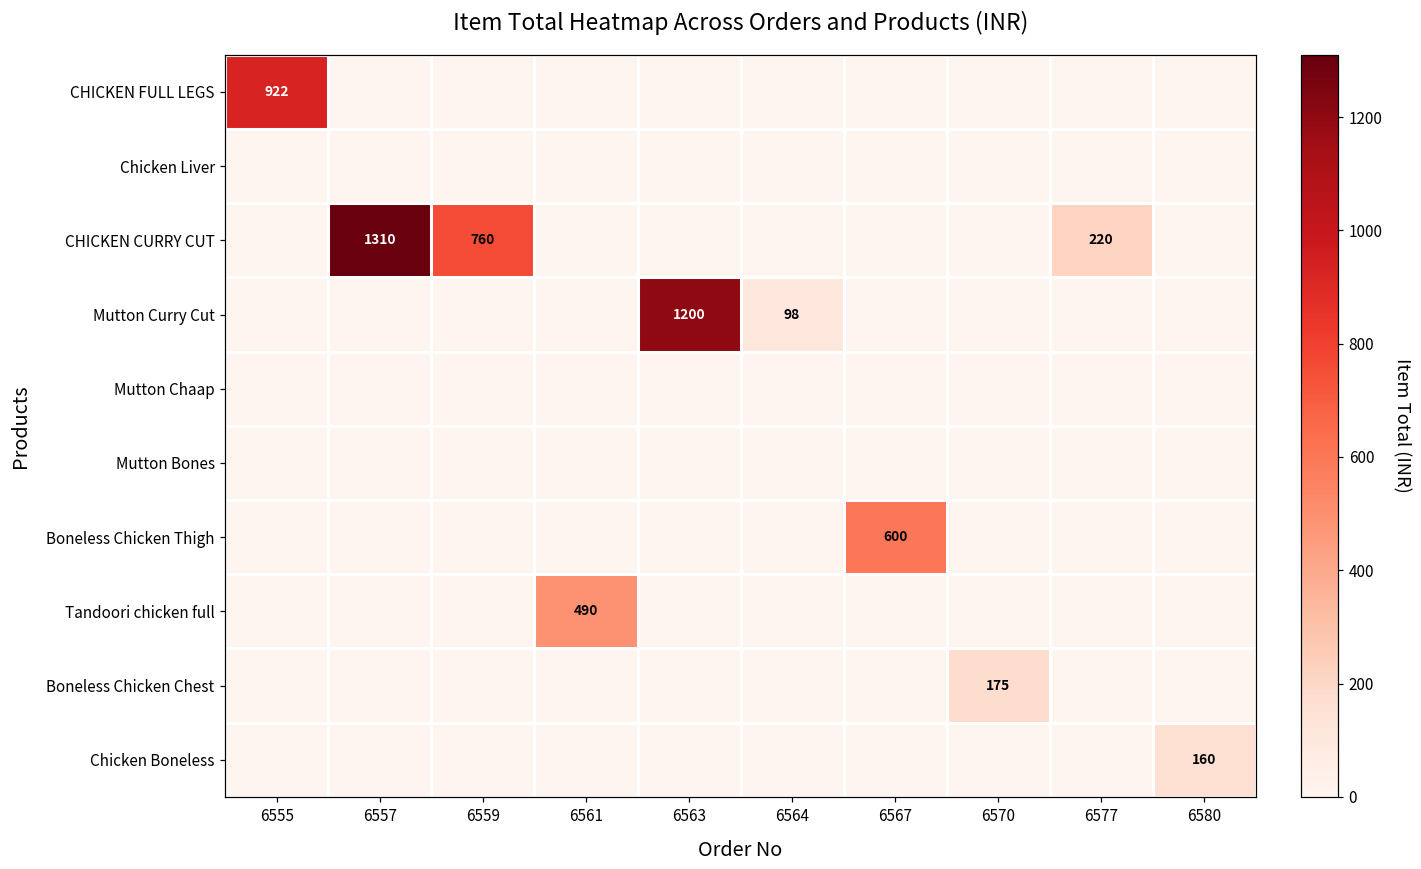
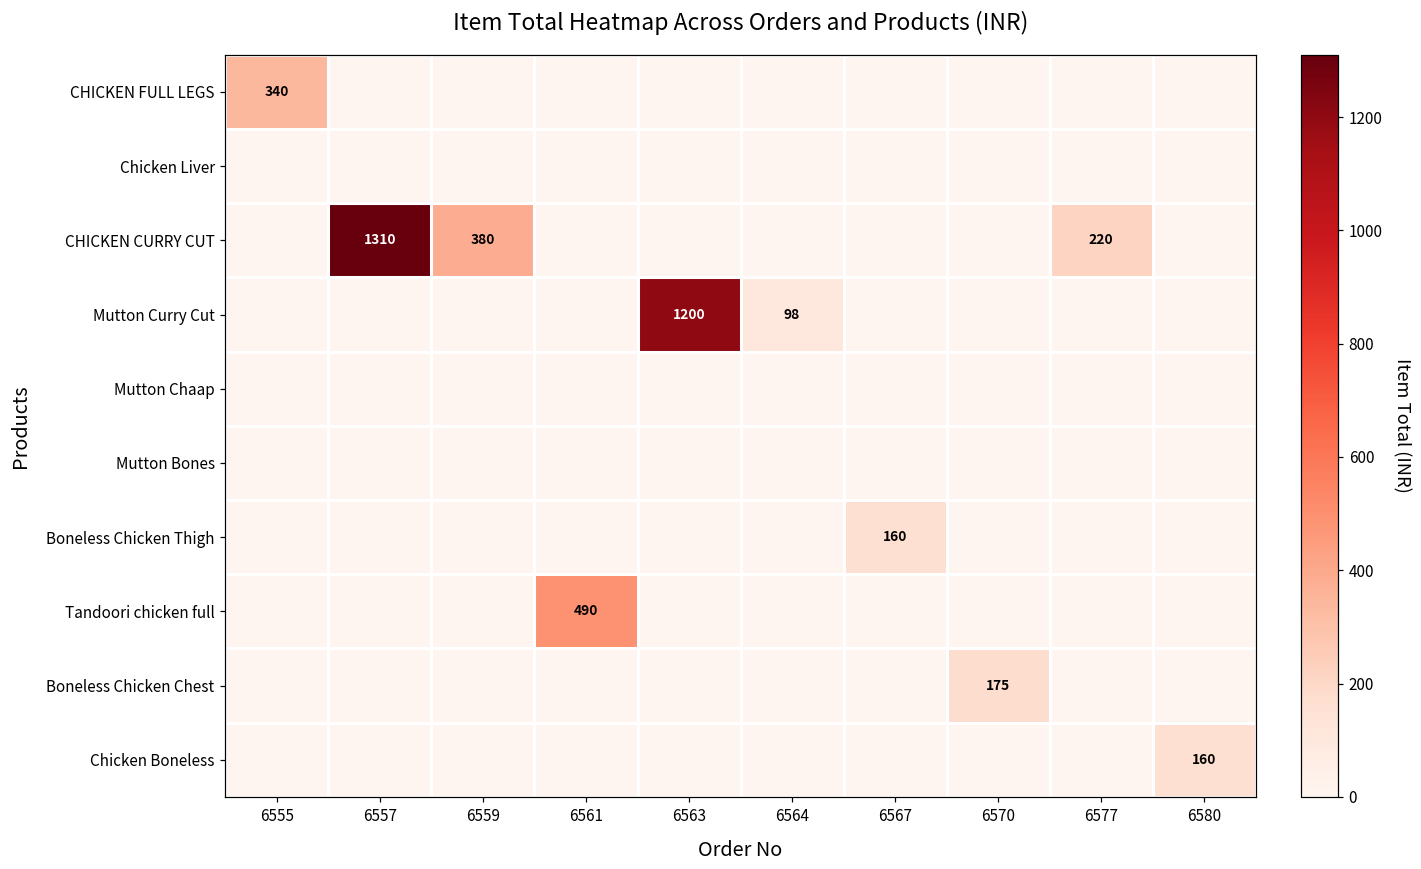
CHICKEN FULL LEGS, 6555: 922 -> 340
CHICKEN CURRY CUT, 6559: 760 -> 380
Boneless Chicken Thigh, 6567: 600 -> 160
